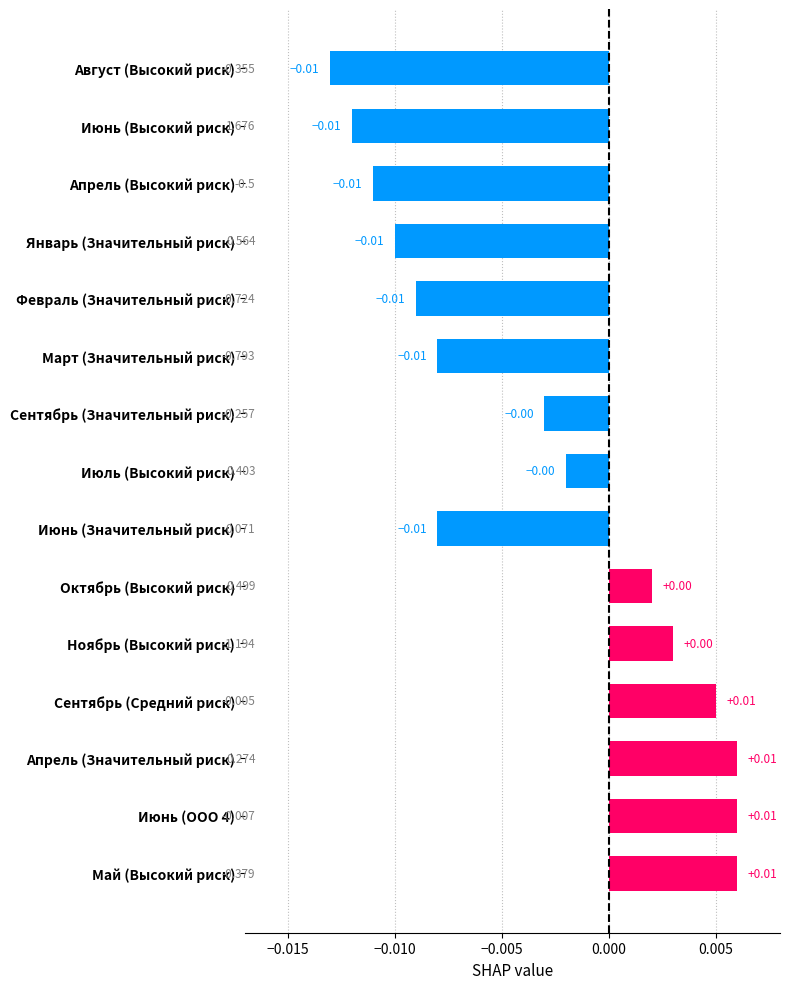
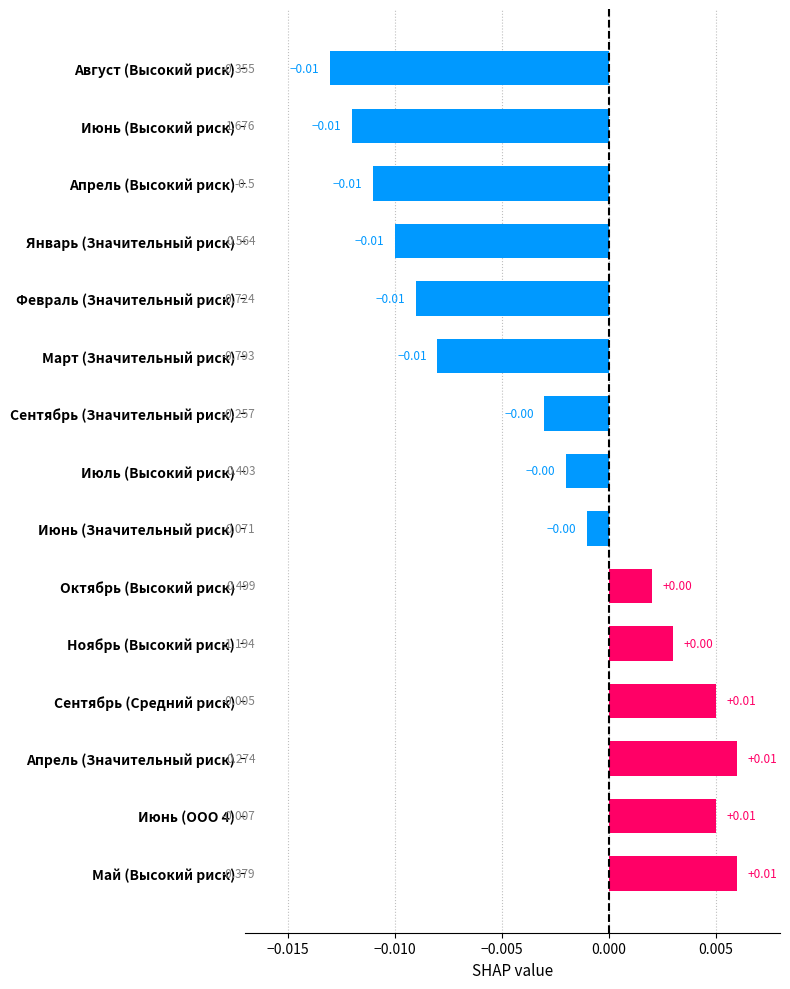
Июнь (Значительный риск): -0.01 -> -0.00
Июнь (ООО 4): 0.006 -> 0.005
